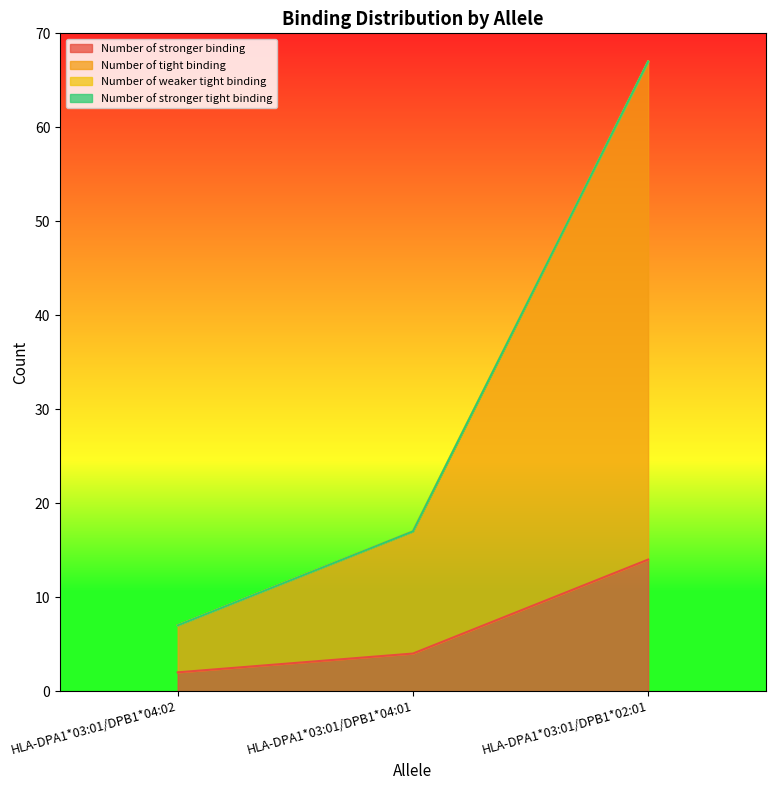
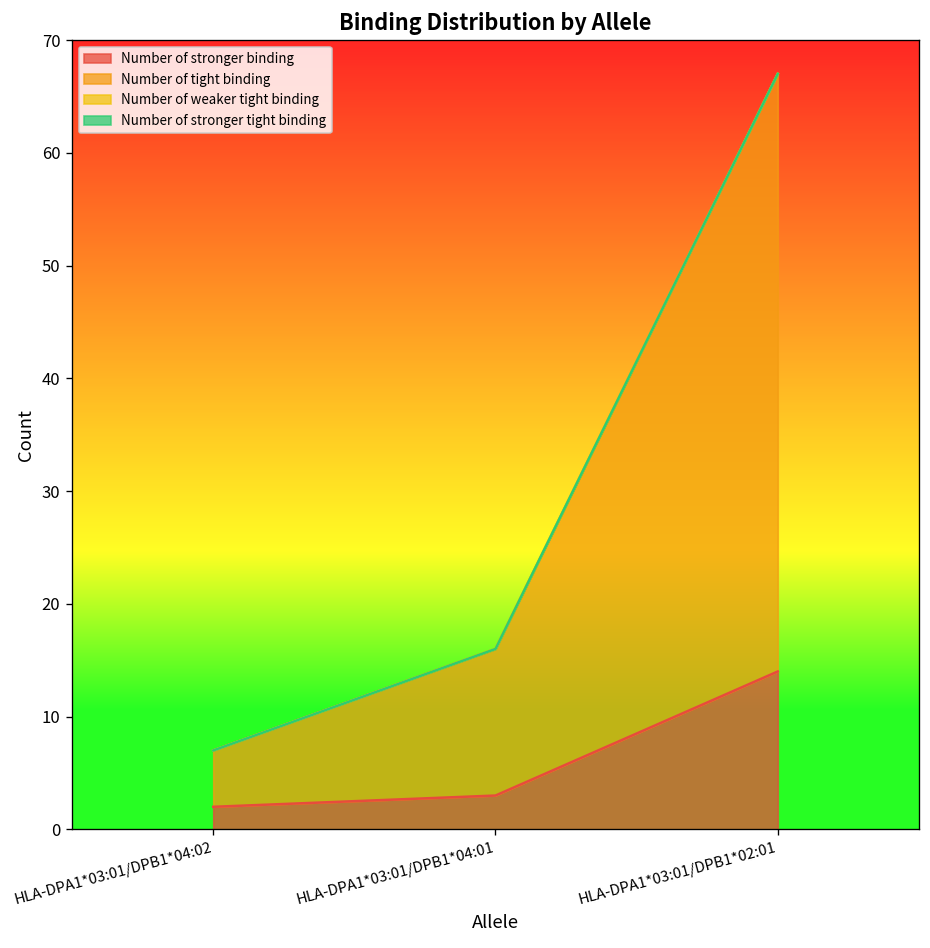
Number of stronger binding, HLA-DPA1*03:01/DPB1*04:01: 4 -> 3
